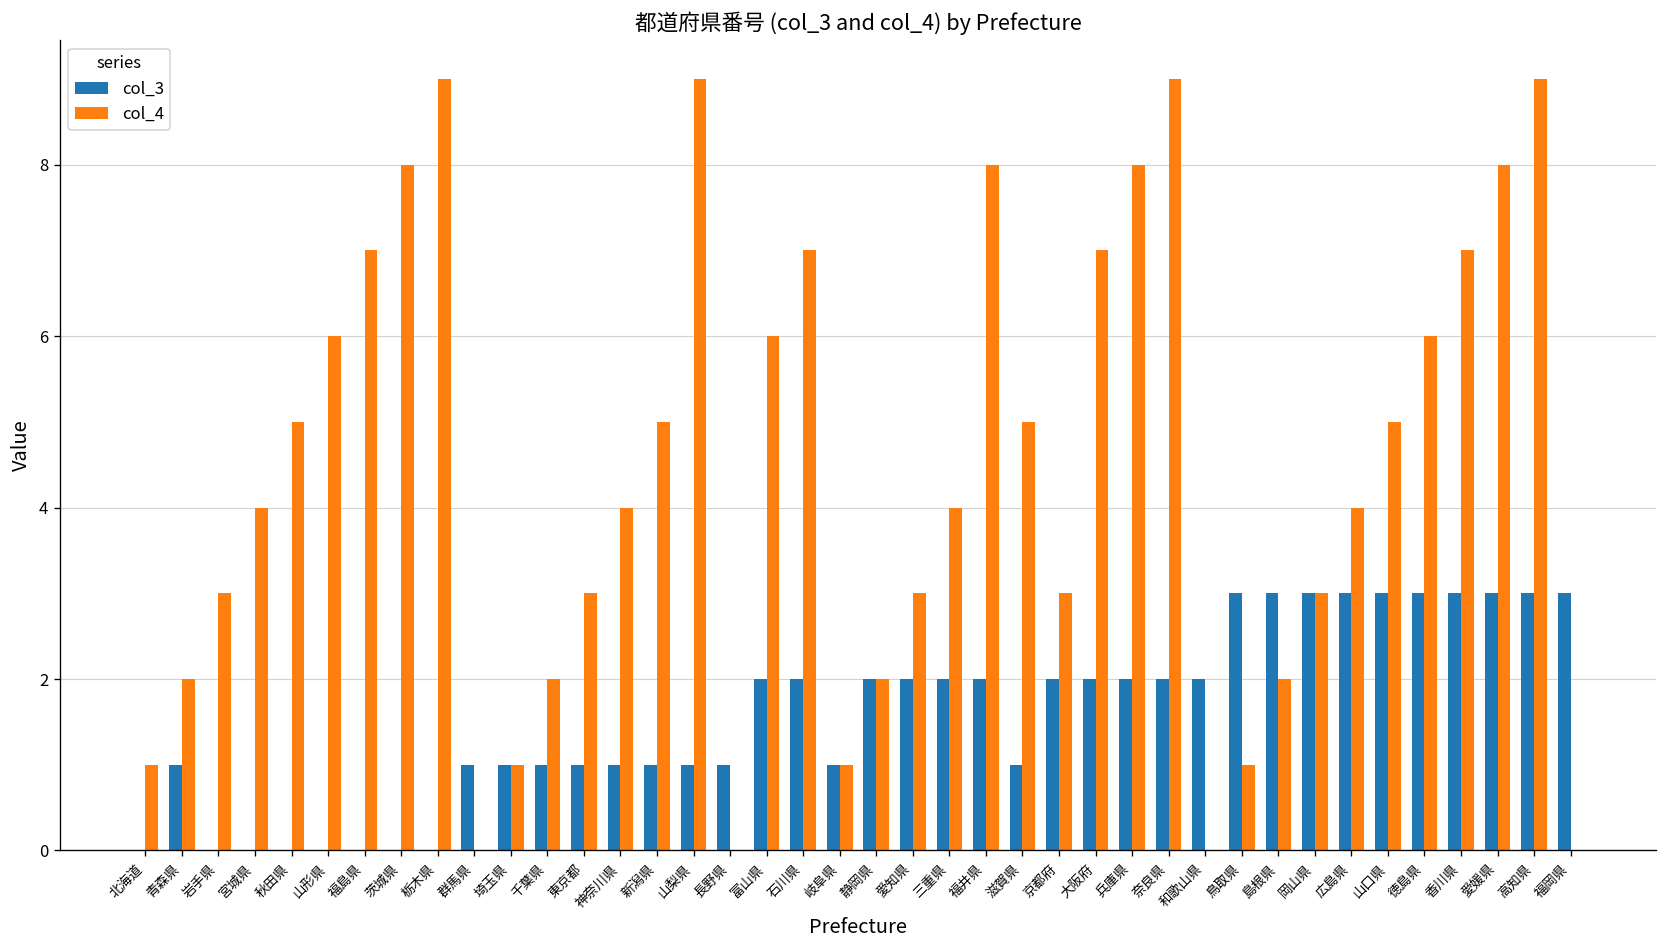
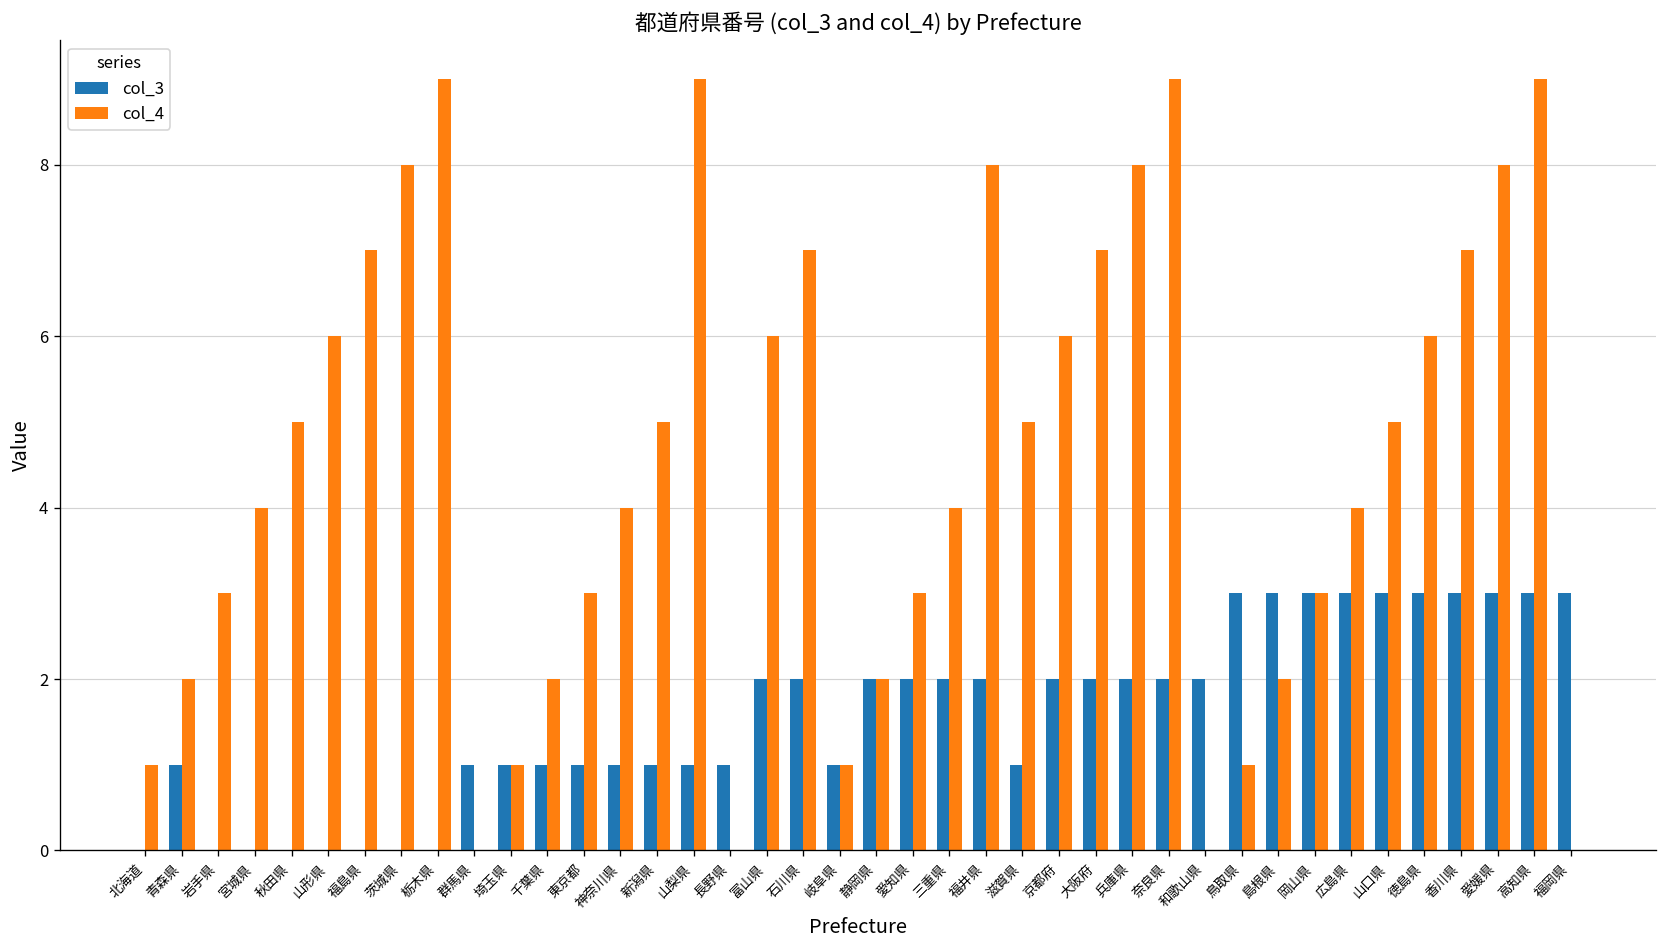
col_4, 京都府: 3 -> 6
